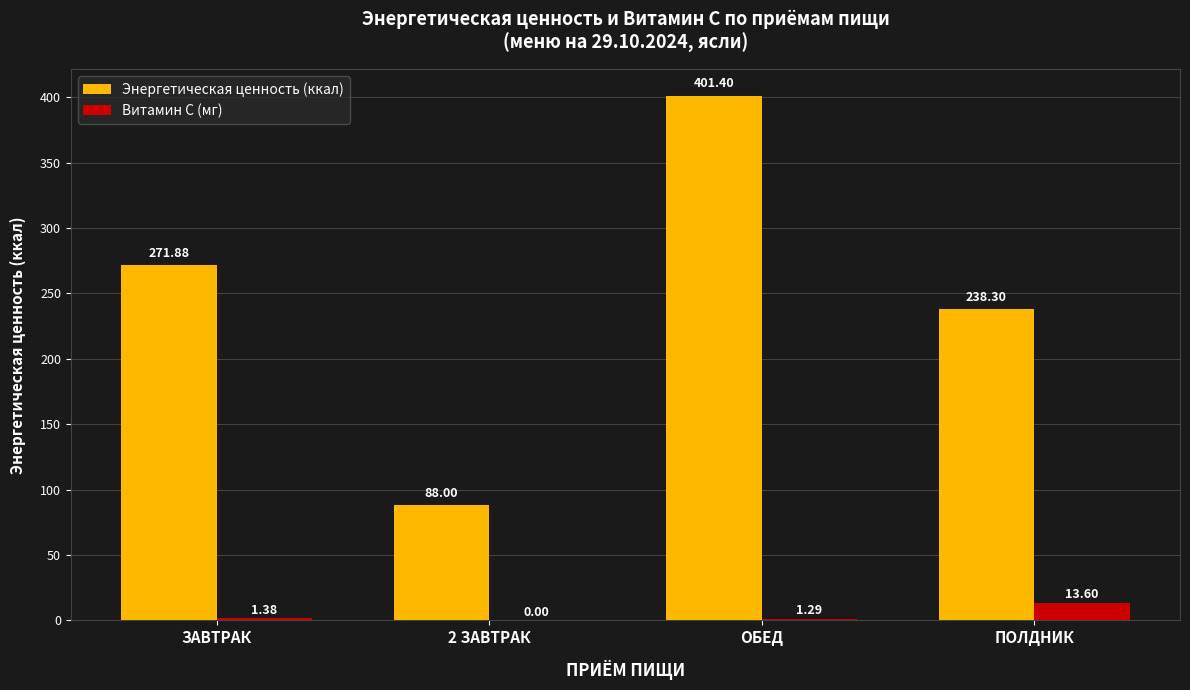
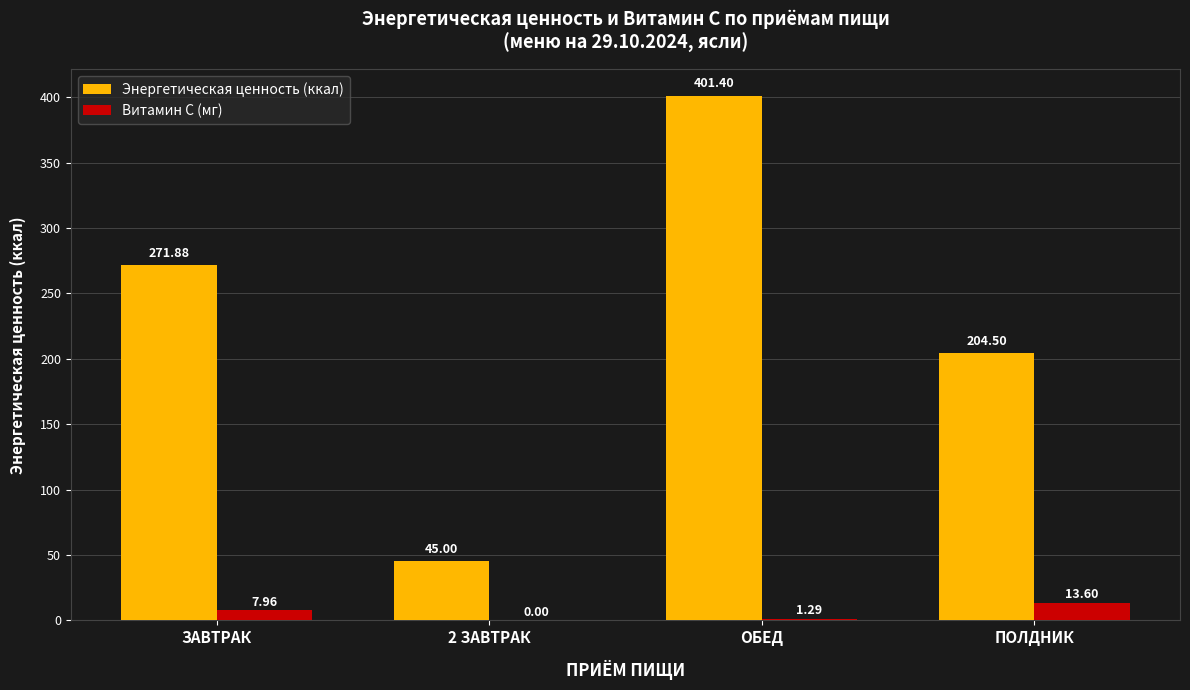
Витамин С (мг), ЗАВТРАК: 1.38 -> 7.96
Энергетическая ценность (ккал), 2 ЗАВТРАК: 88.00 -> 45.00
Энергетическая ценность (ккал), ПОЛДНИК: 238.30 -> 204.50
